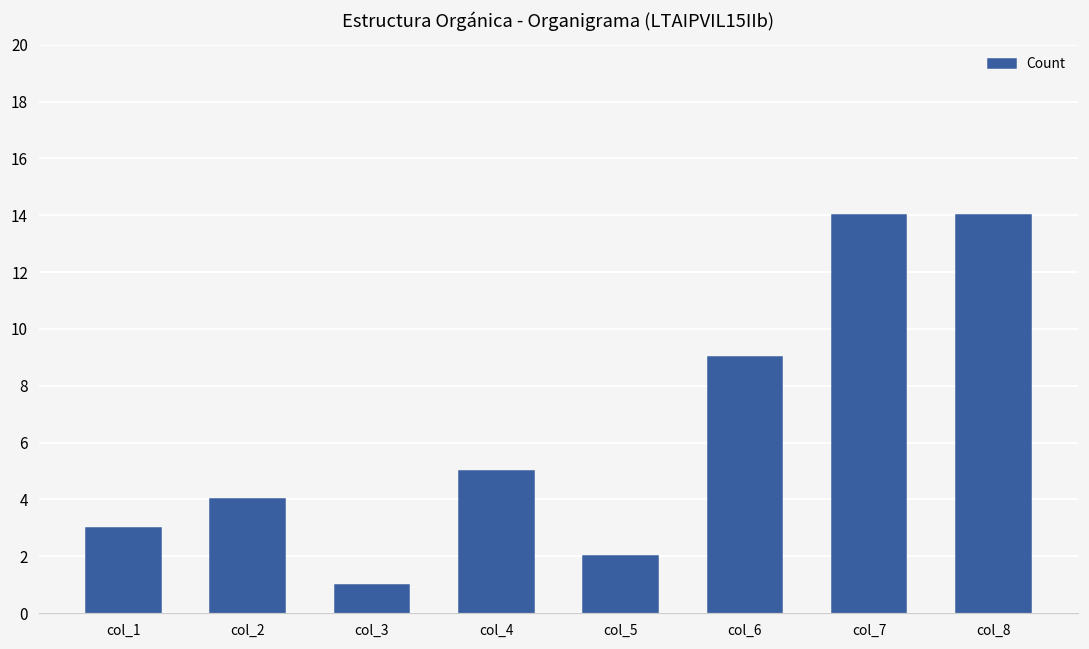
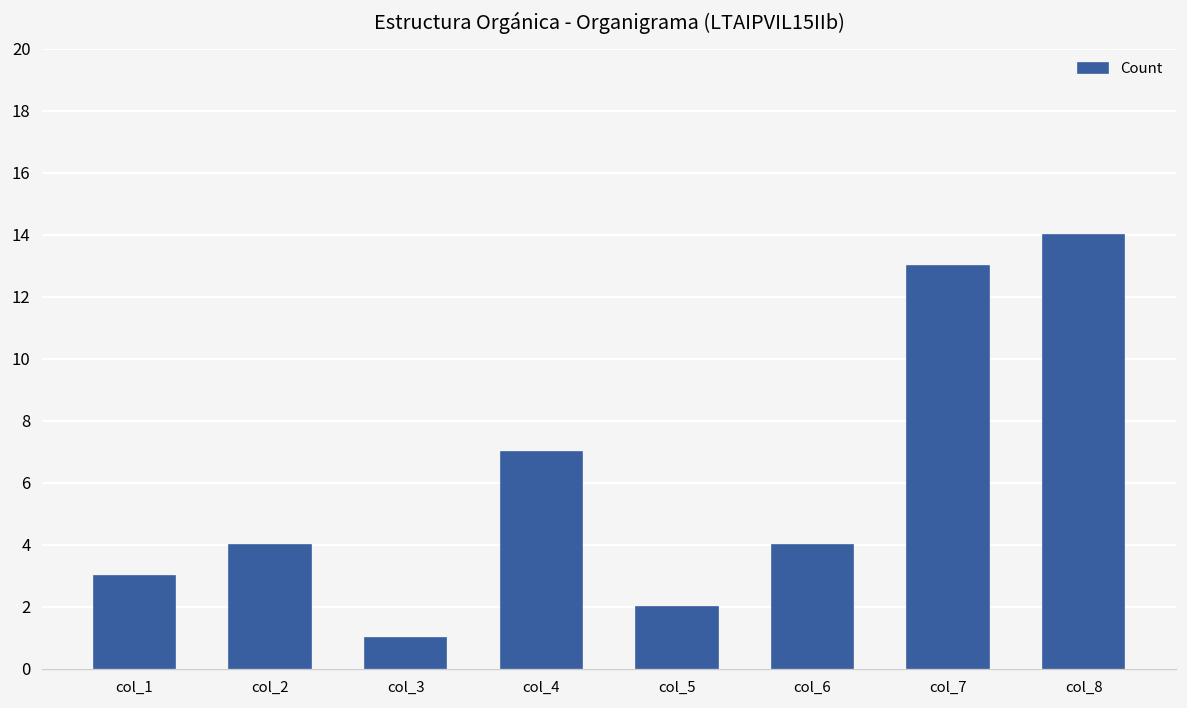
col_4: 5 -> 7
col_6: 9 -> 4
col_7: 14 -> 13
